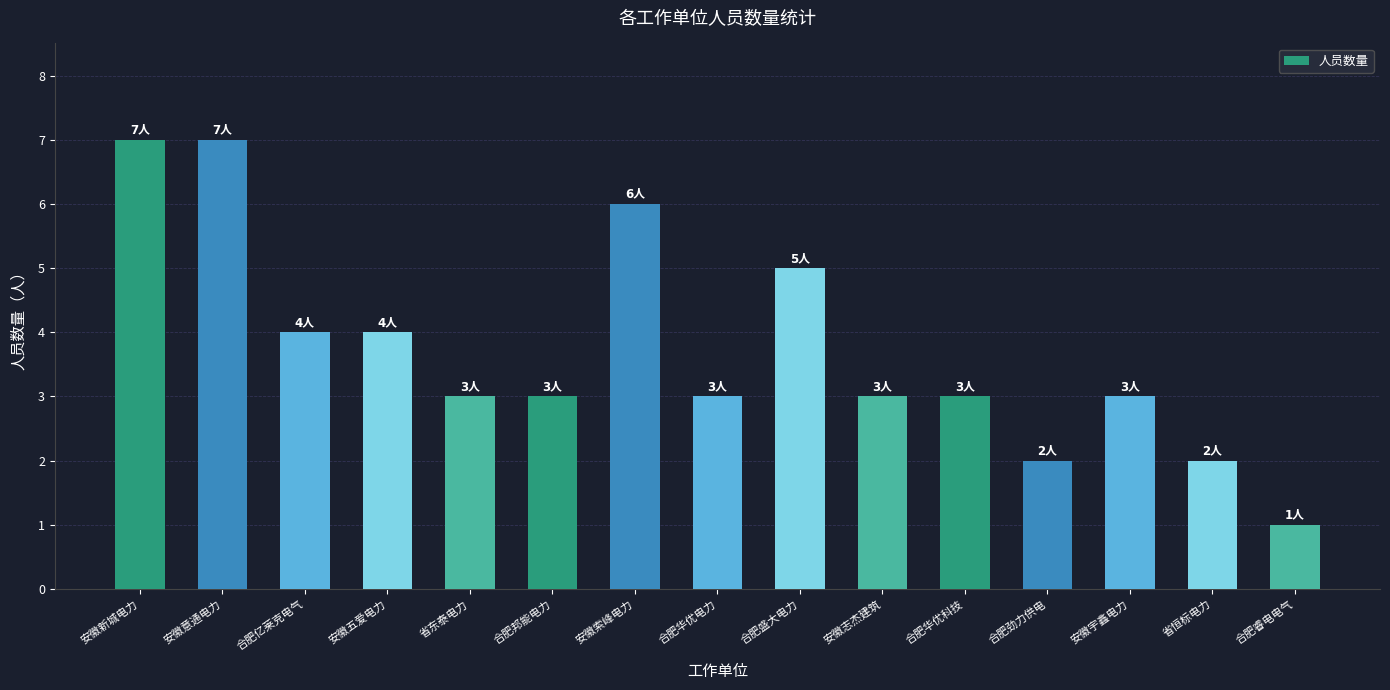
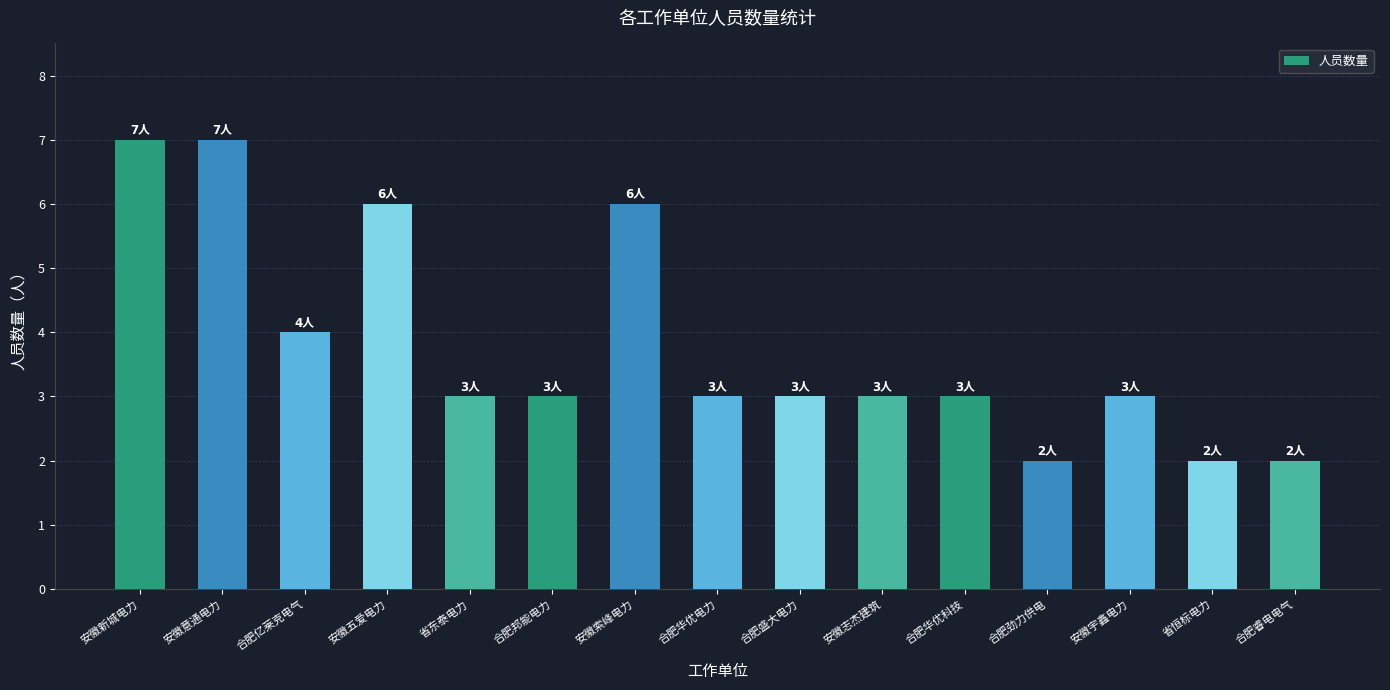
安徽五爱电力: 4人 -> 6人
合肥盛大电力: 5人 -> 3人
合肥睿电电气: 1人 -> 2人
